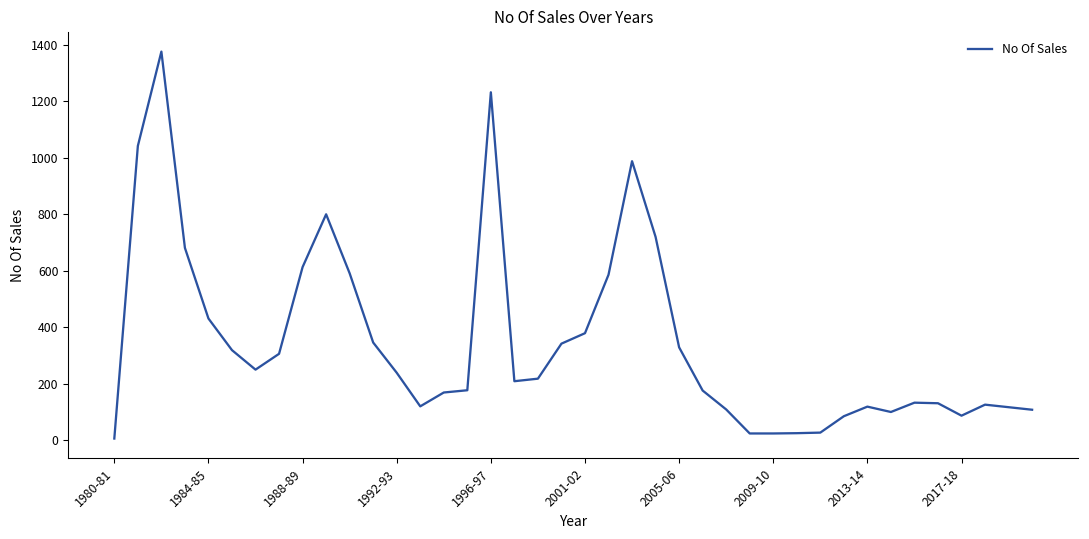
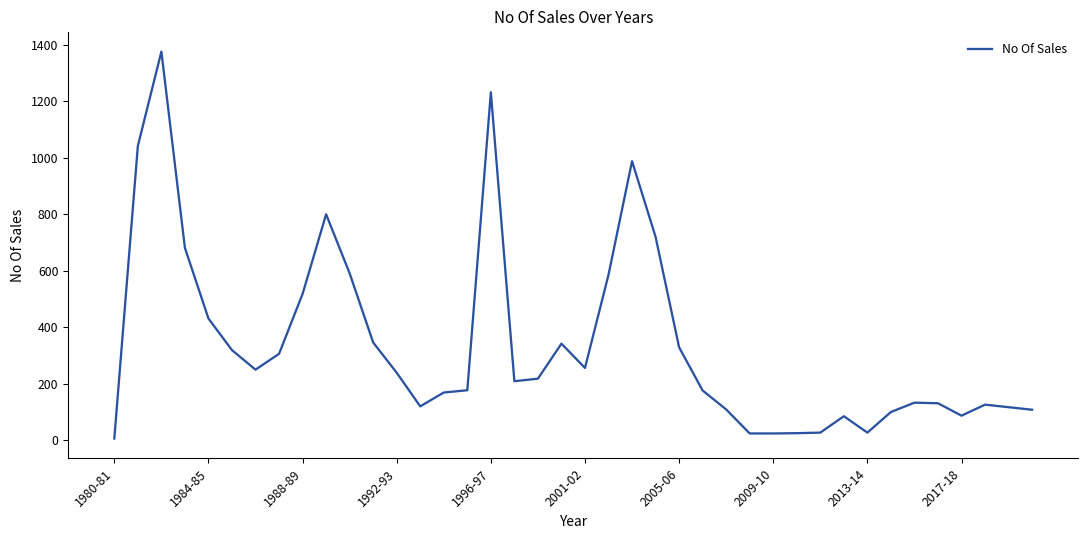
1988-89: 610 -> 520
2001-02: 380 -> 260
2013-14: 120 -> 30
